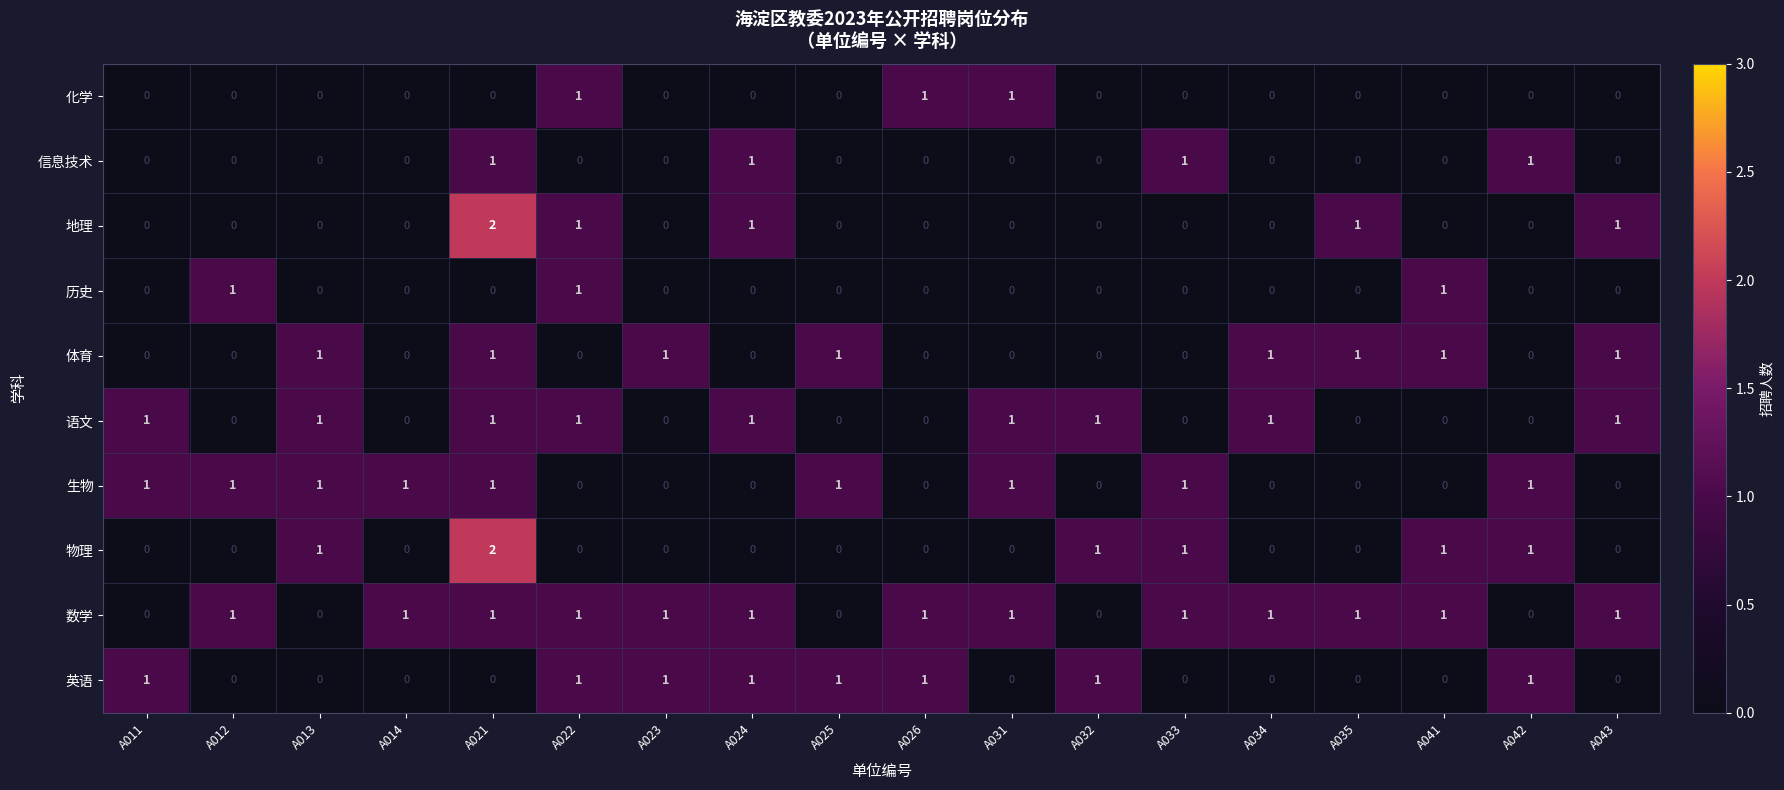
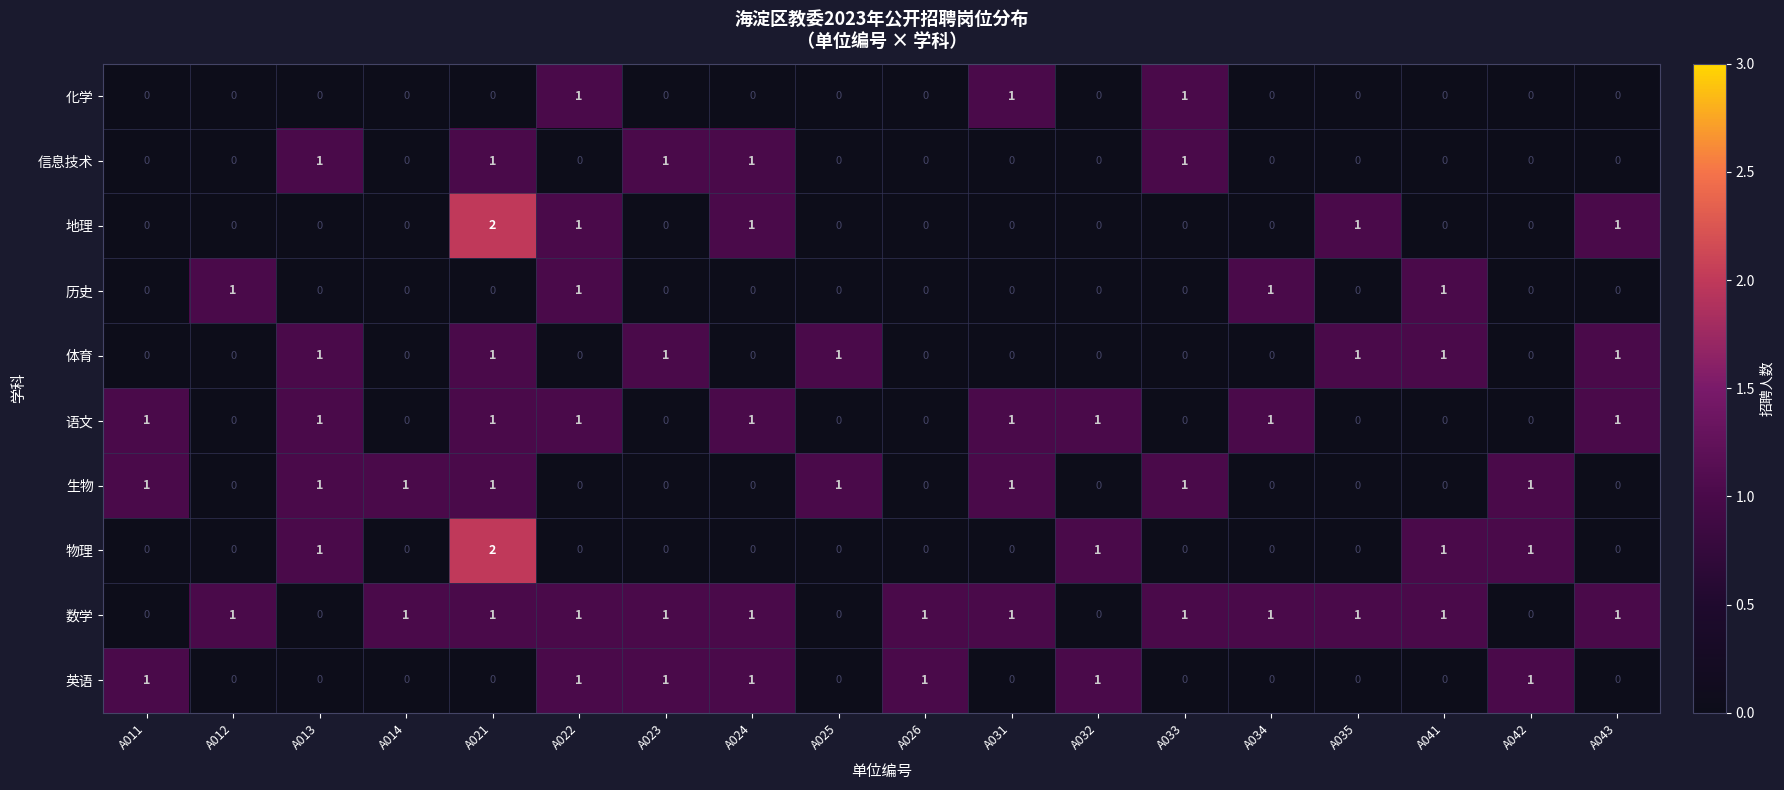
化学, A026: 1 -> 0
化学, A033: 0 -> 1
信息技术, A013: 0 -> 1
信息技术, A023: 0 -> 1
信息技术, A042: 1 -> 0
历史, A034: 0 -> 1
体育, A034: 1 -> 0
生物, A012: 1 -> 0
物理, A033: 1 -> 0
英语, A025: 1 -> 0
